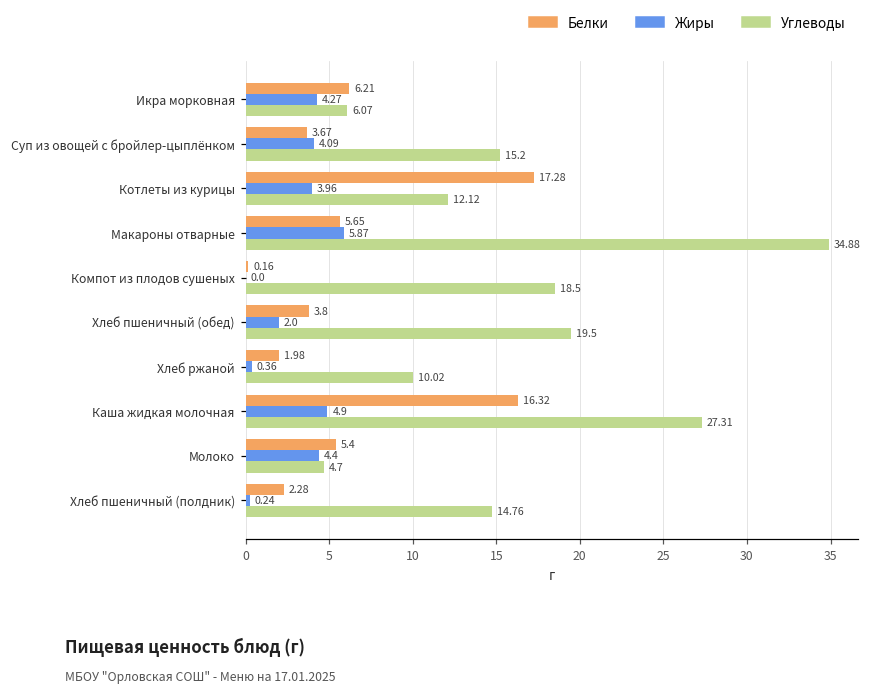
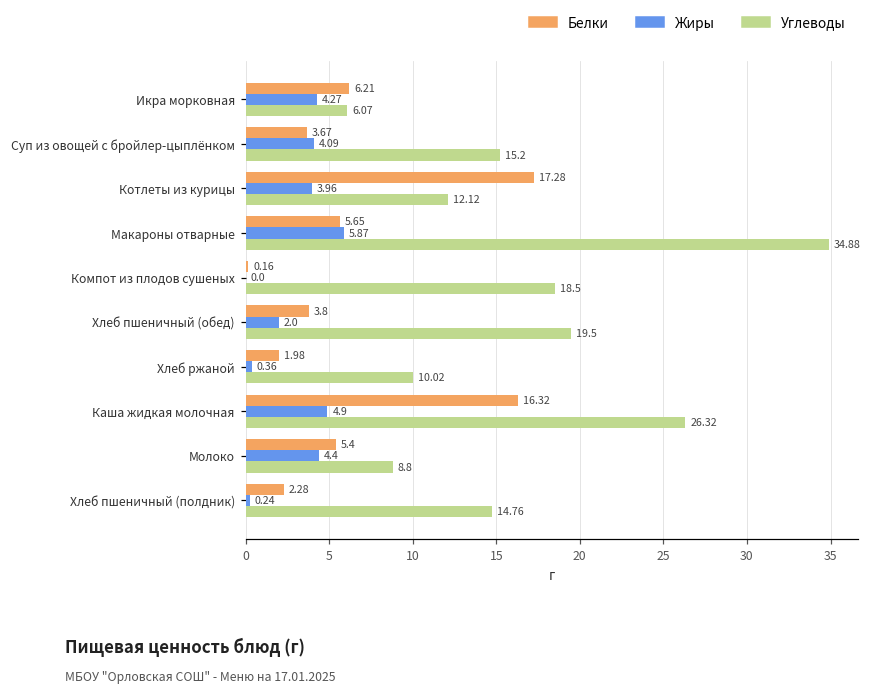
Углеводы, Каша жидкая молочная: 27.31 -> 26.32
Углеводы, Молоко: 4.7 -> 8.8
